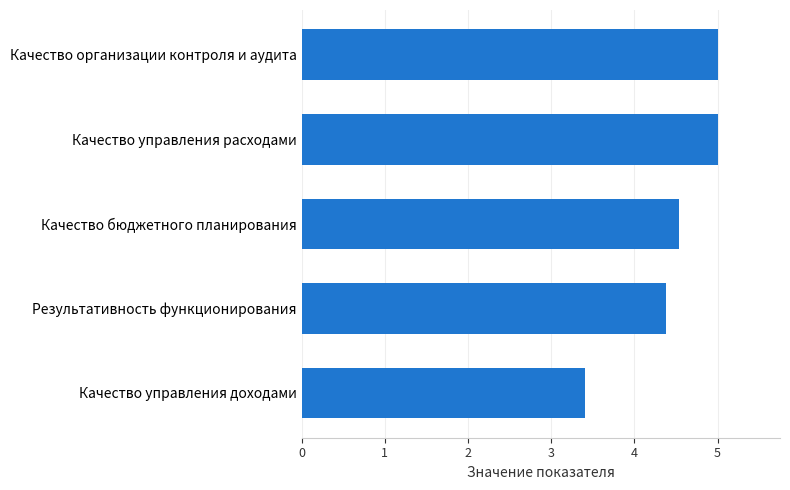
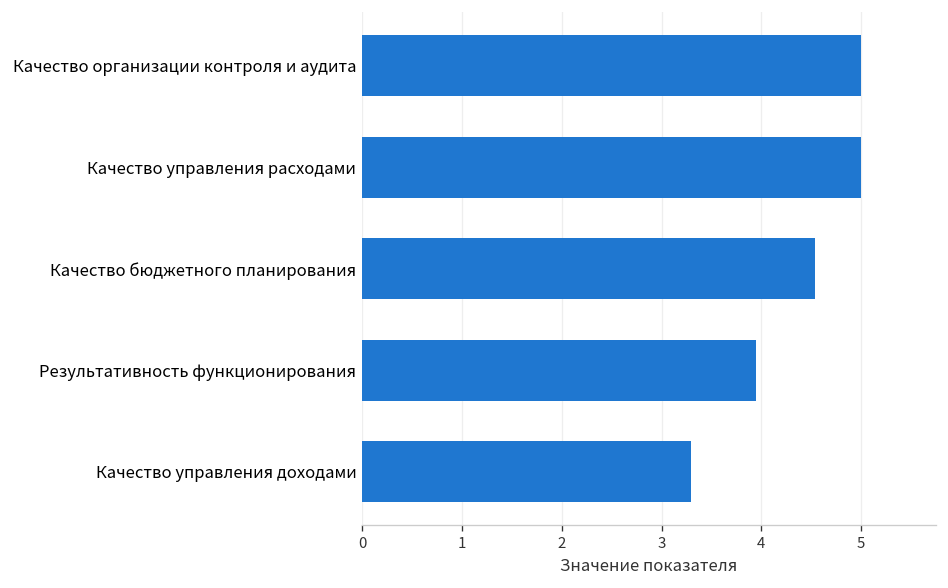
Результативность функционирования: 4.4 -> 4.0
Качество управления доходами: 3.4 -> 3.3
